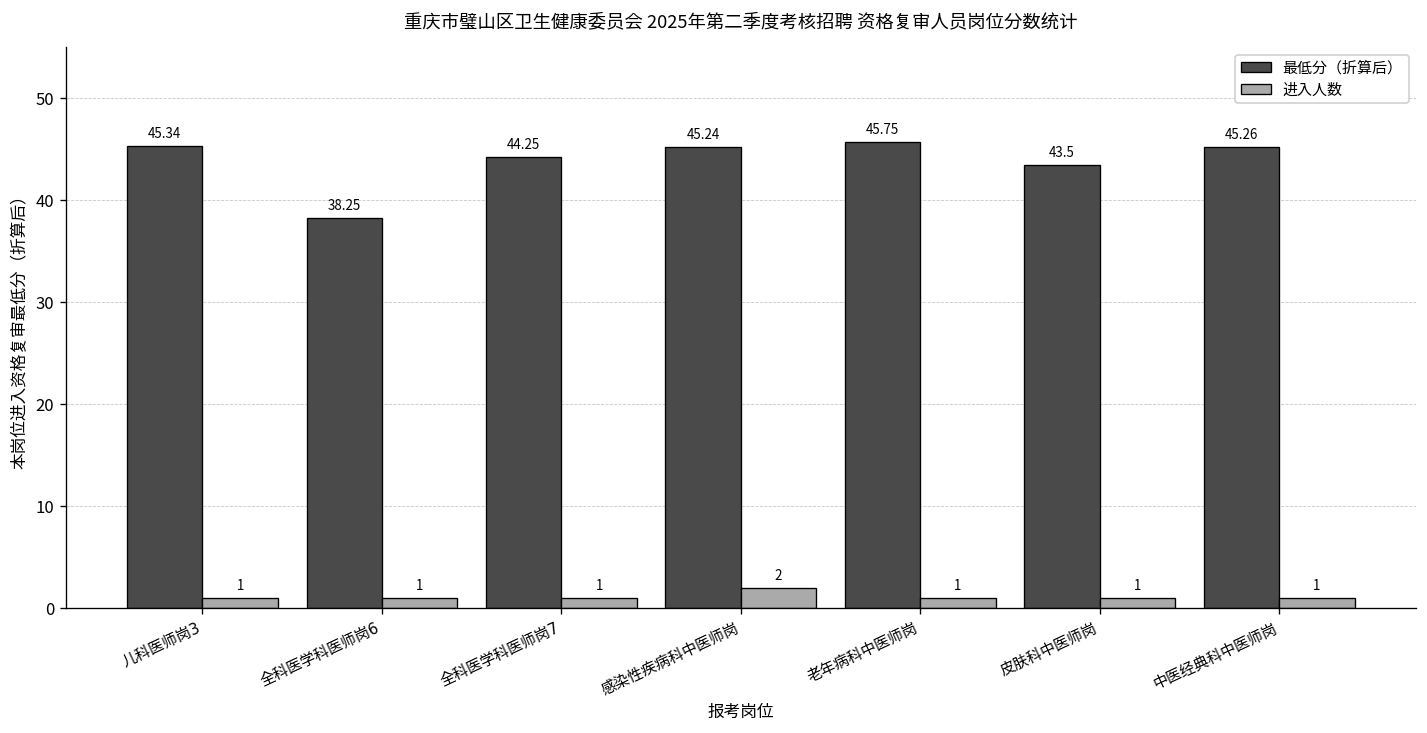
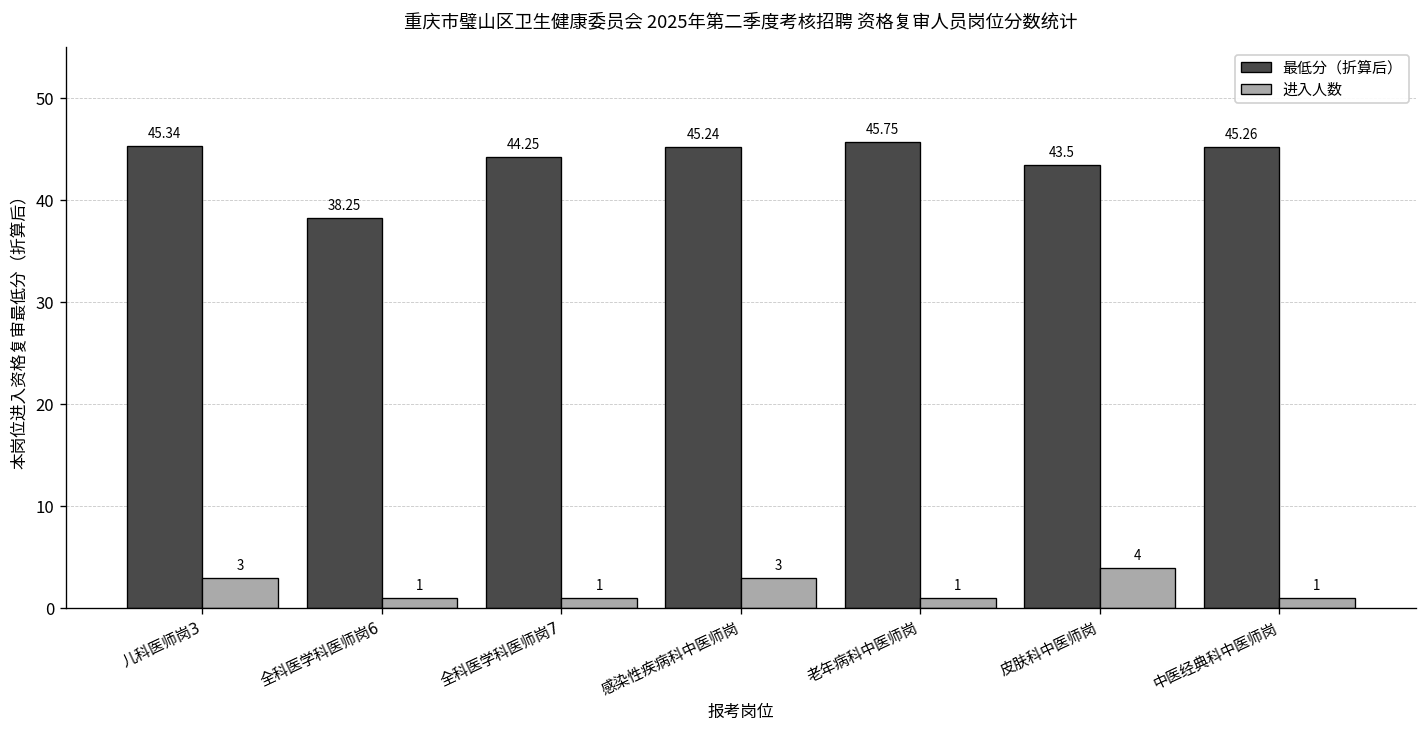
进入人数, 儿科医师岗3: 1 -> 3
进入人数, 感染性疾病科中医师岗: 2 -> 3
进入人数, 皮肤科中医师岗: 1 -> 4
